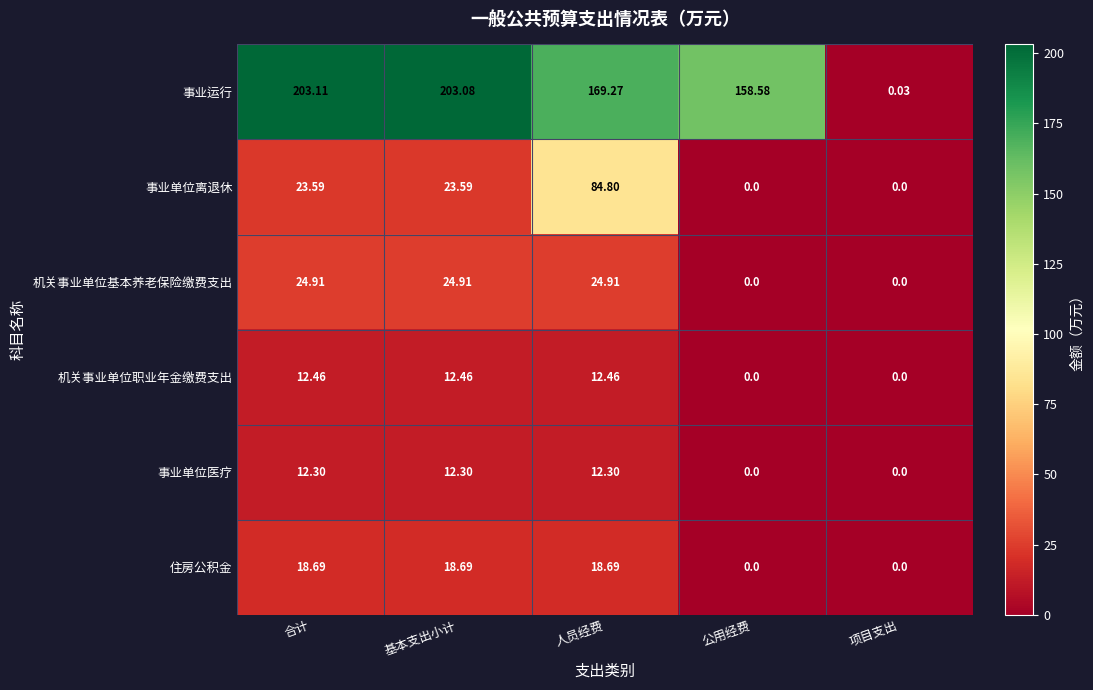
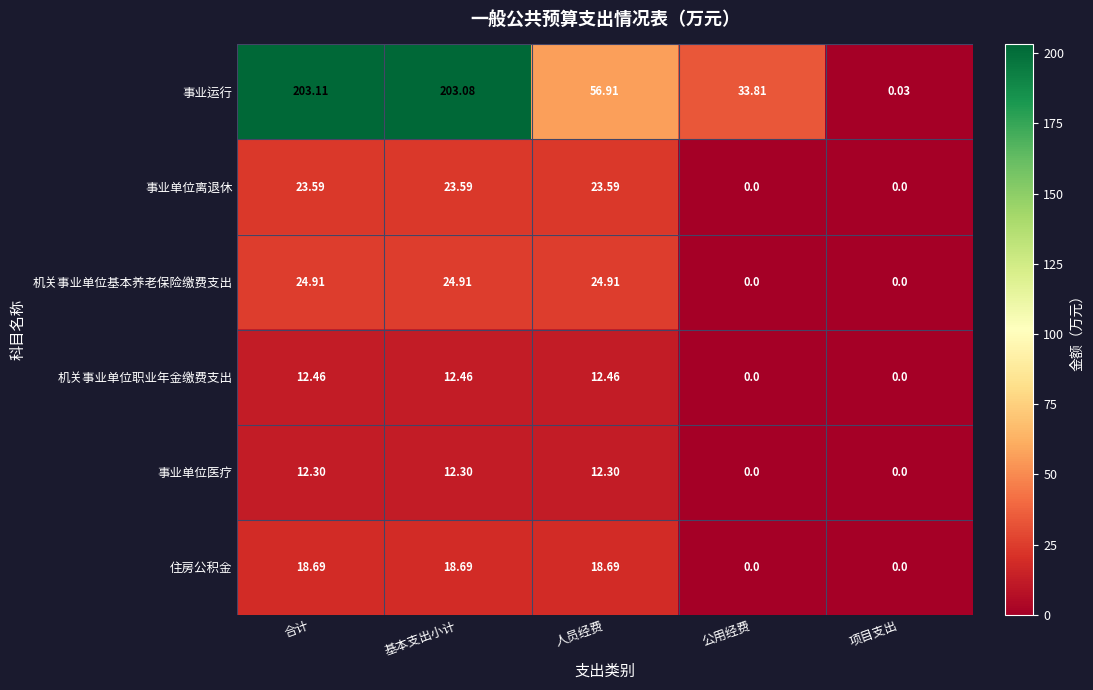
事业运行, 人员经费: 169.27 -> 56.91
事业运行, 公用经费: 158.58 -> 33.81
事业单位离退休, 人员经费: 84.80 -> 23.59
